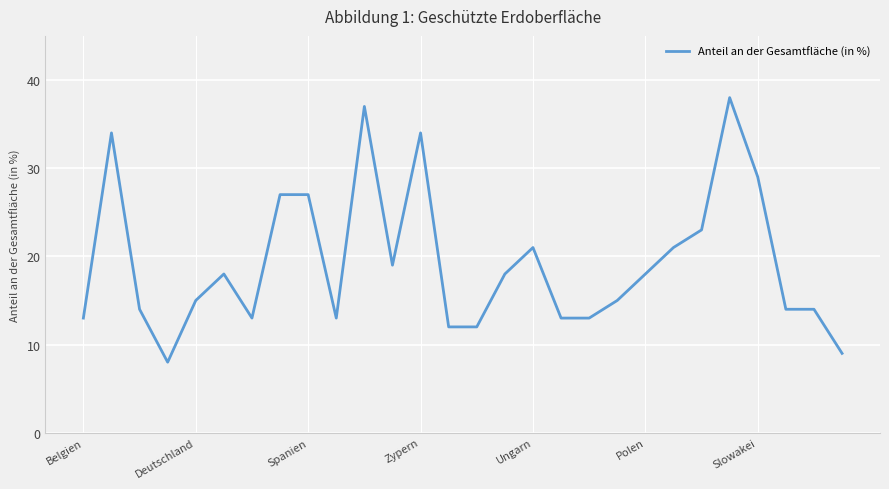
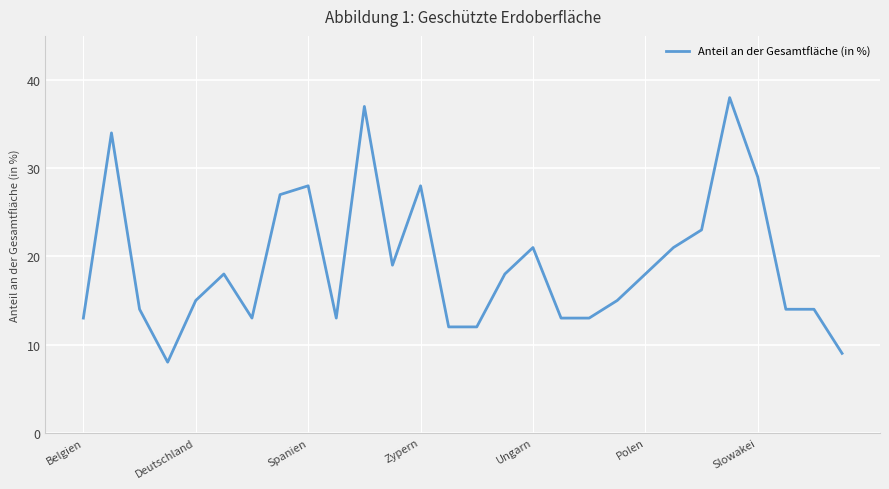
Spanien: 27 -> 28
Zypern: 34 -> 28
